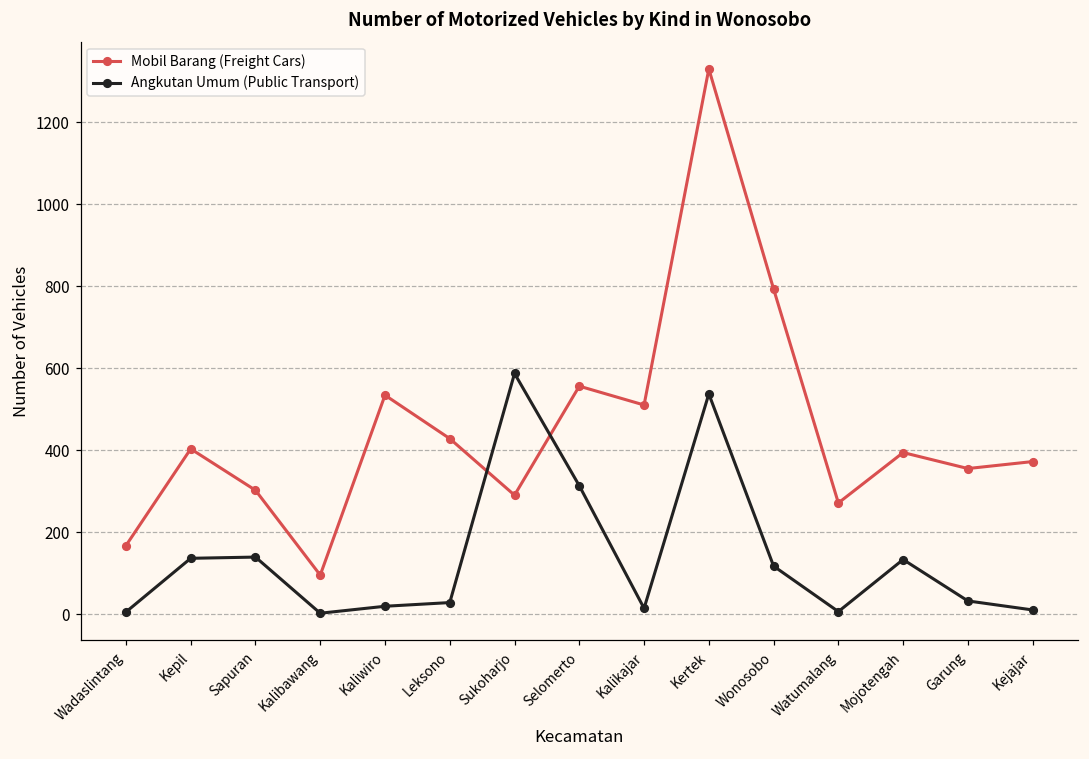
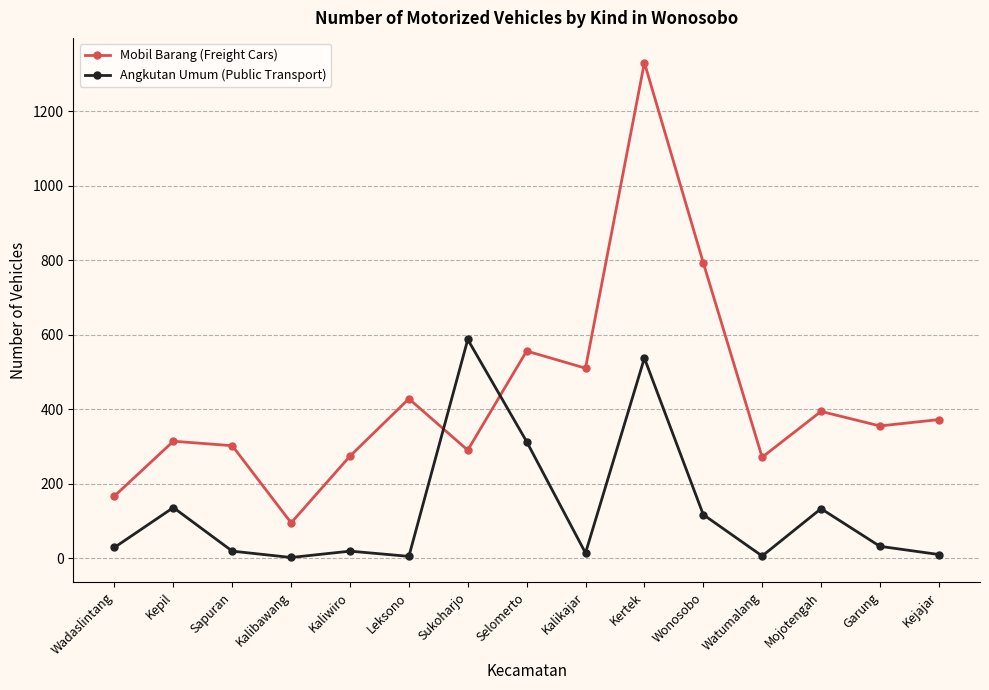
Angkutan Umum (Public Transport), Wadaslintang: 10 -> 30
Mobil Barang (Freight Cars), Kepil: 400 -> 310
Angkutan Umum (Public Transport), Sapuran: 140 -> 20
Mobil Barang (Freight Cars), Kaliwiro: 530 -> 270
Angkutan Umum (Public Transport), Leksono: 30 -> 10
